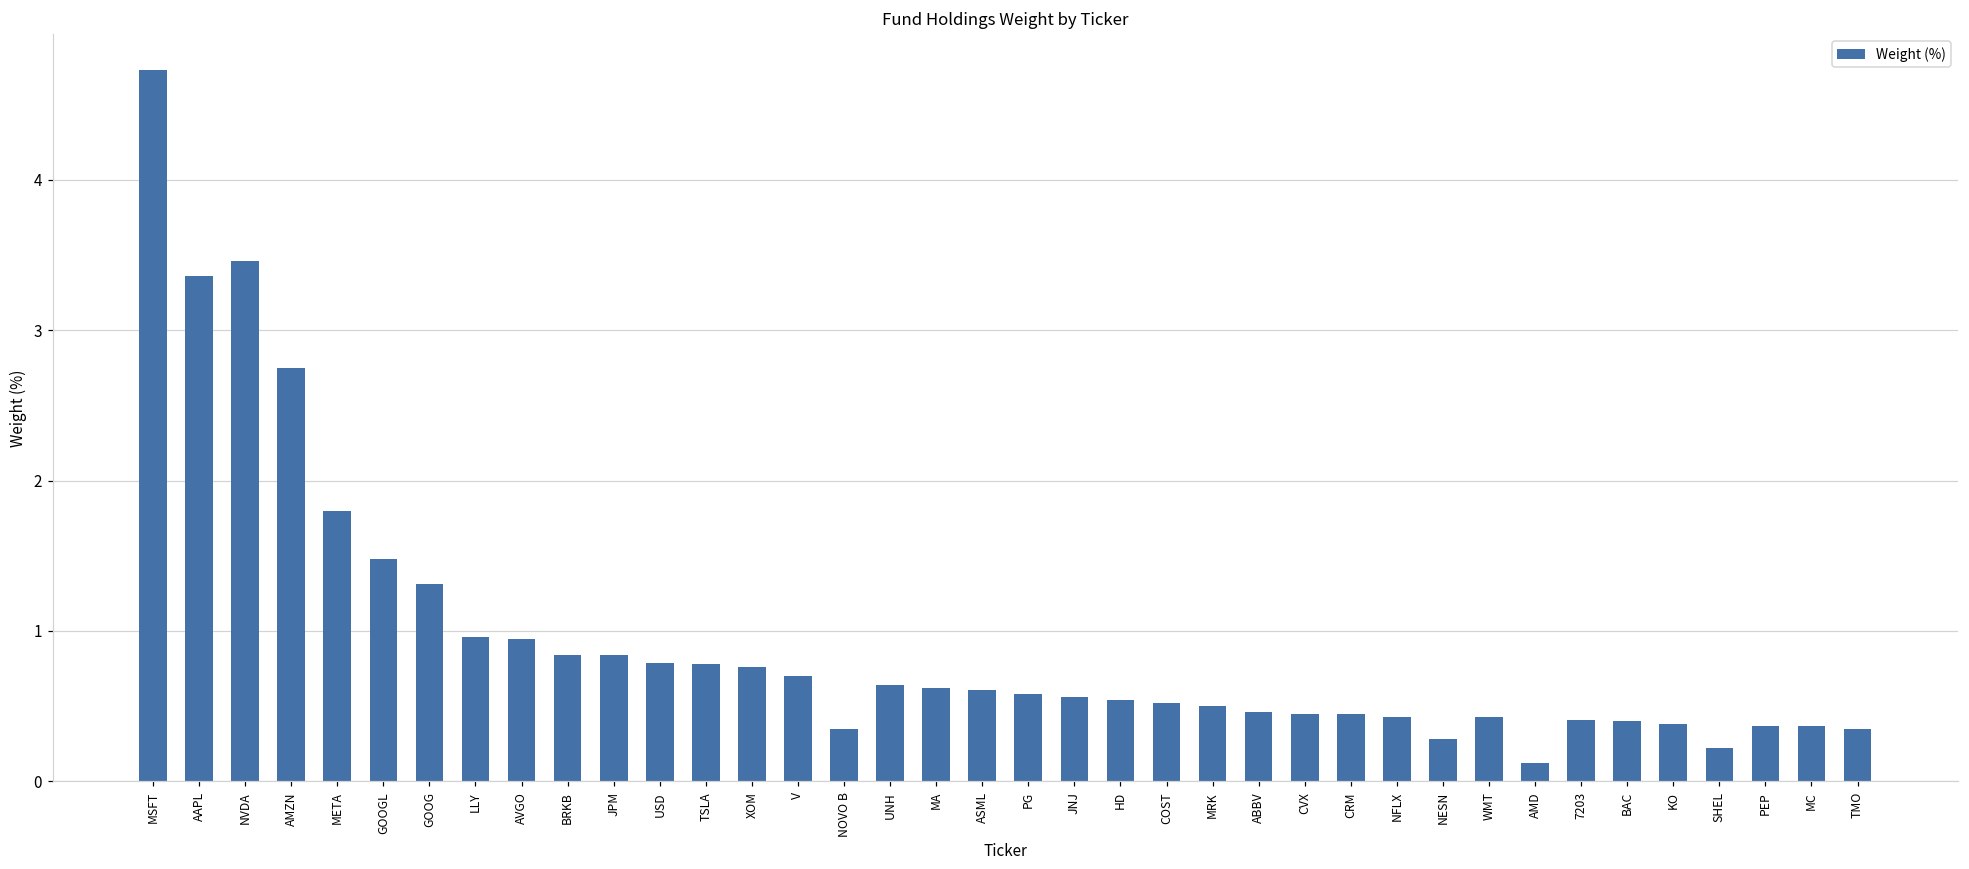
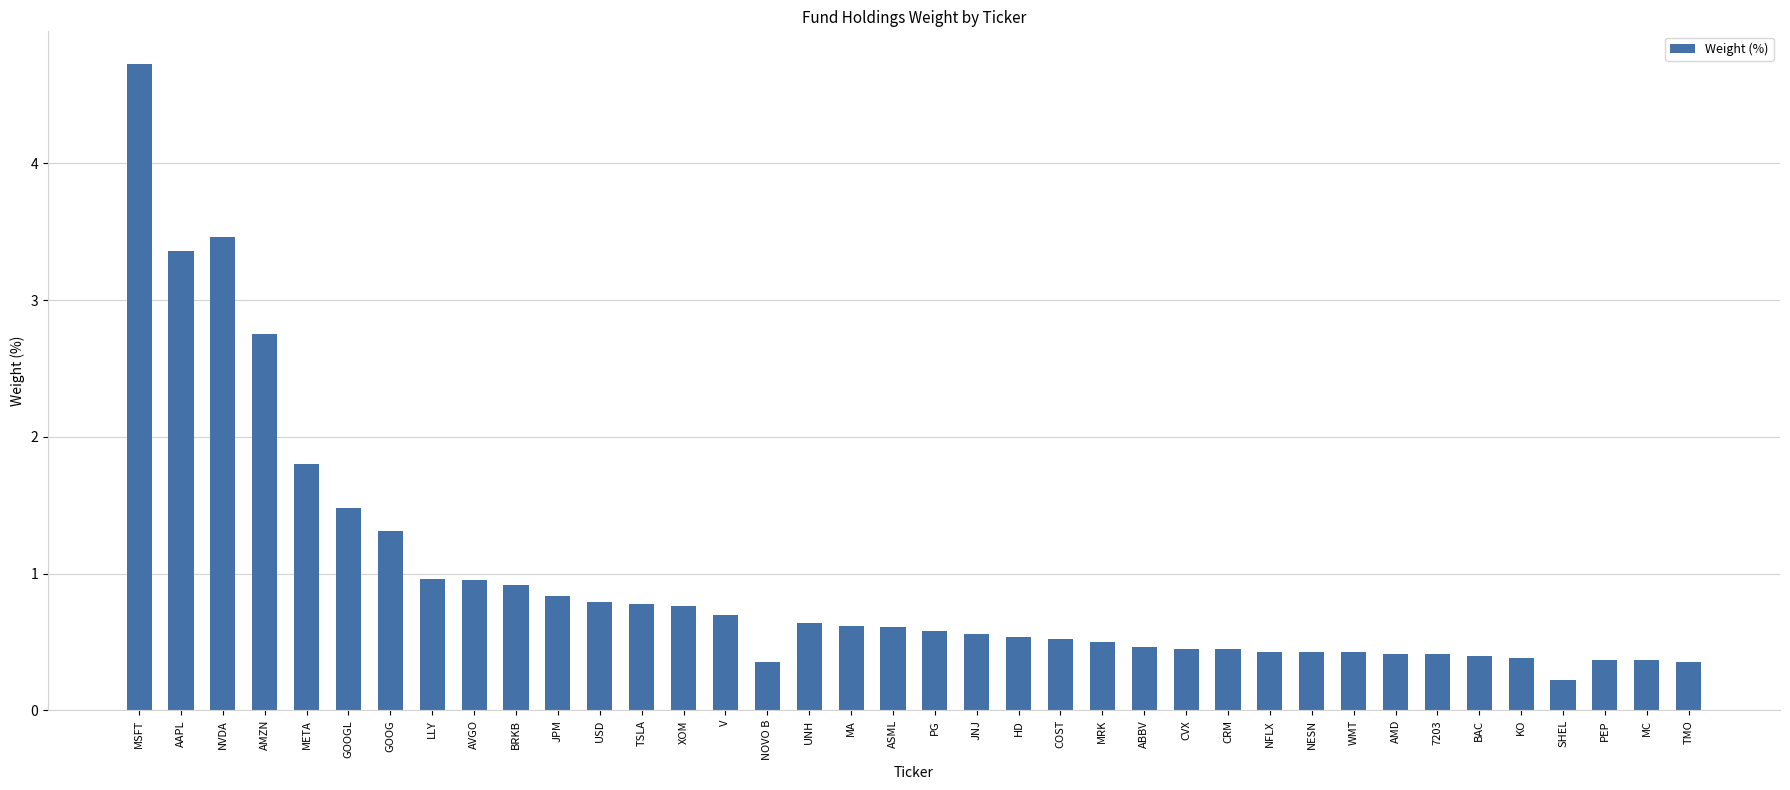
BRKB: 0.84 -> 0.92
NESN: 0.28 -> 0.43
AMD: 0.12 -> 0.41
